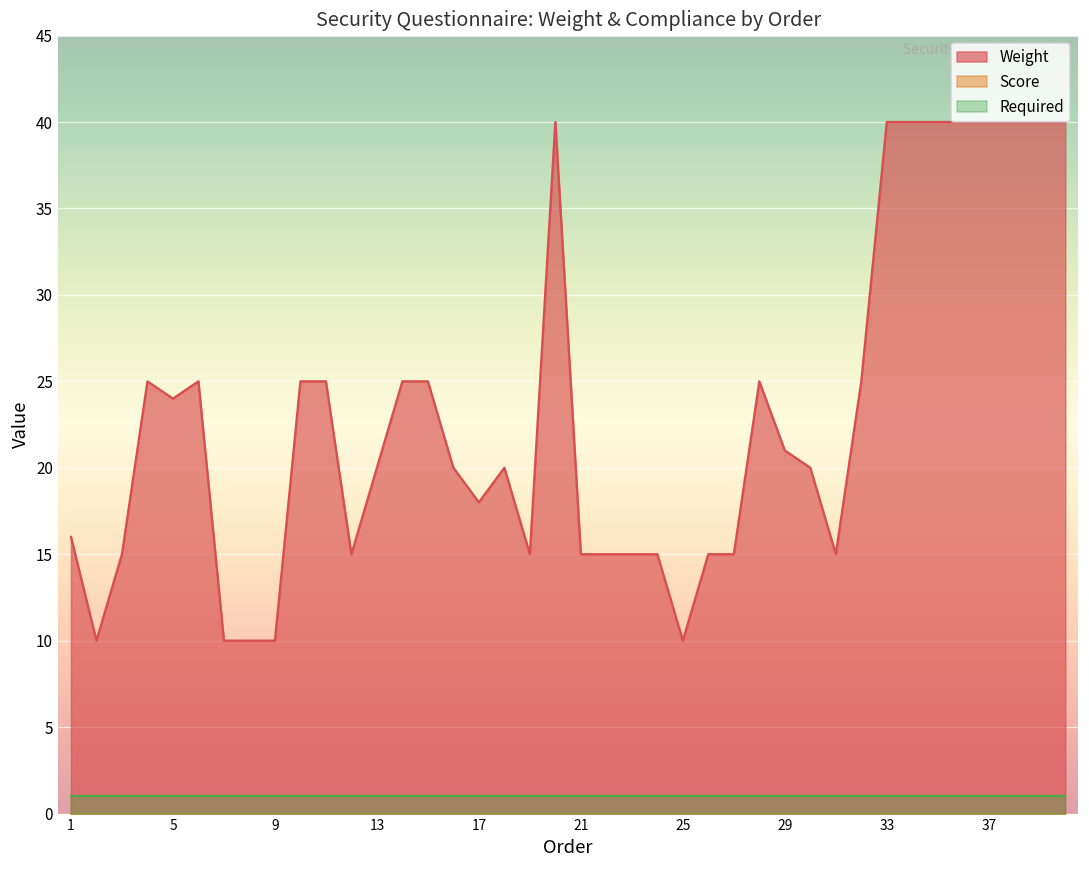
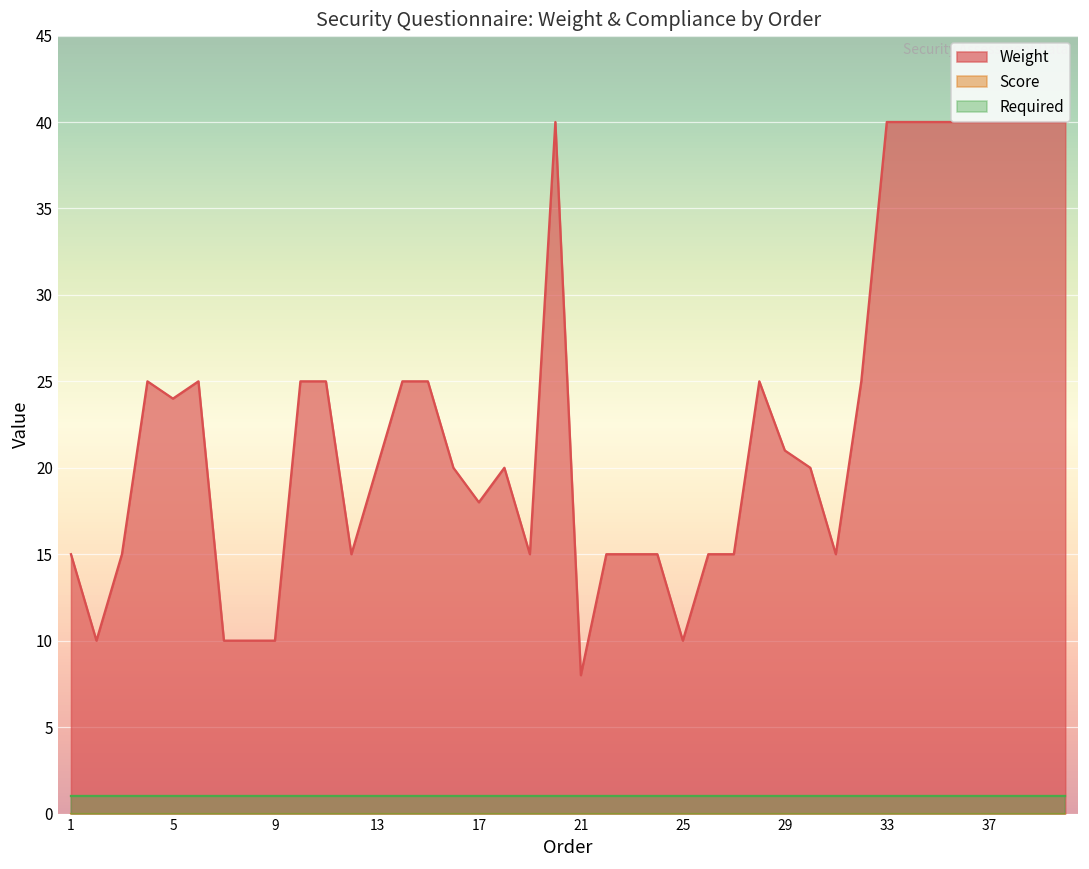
Weight, 1: 16 -> 15
Weight, 21: 15 -> 8
